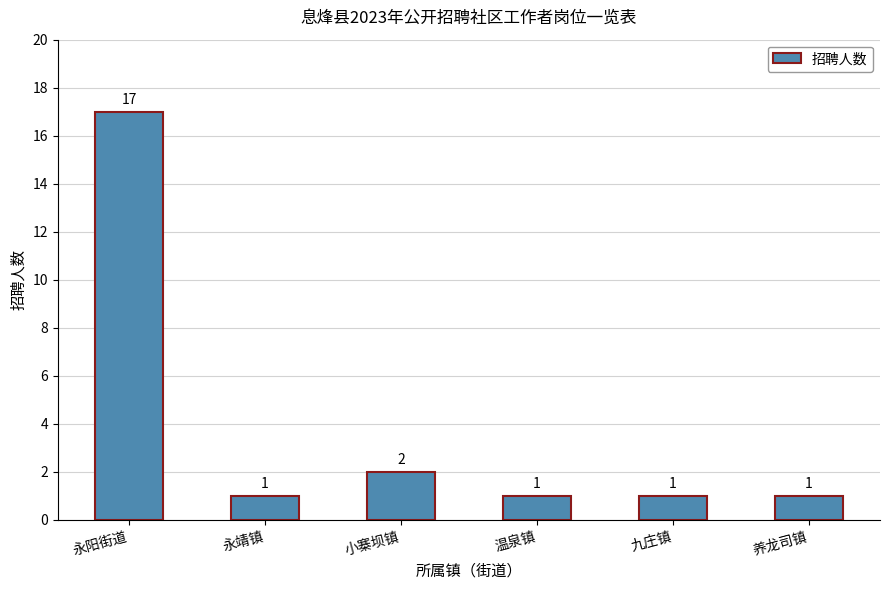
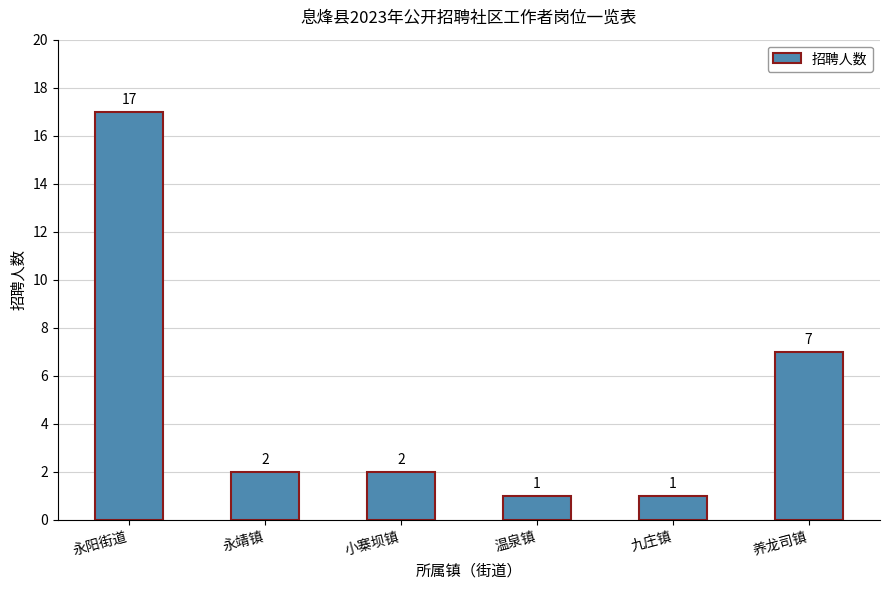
永靖镇: 1 -> 2
养龙司镇: 1 -> 7
